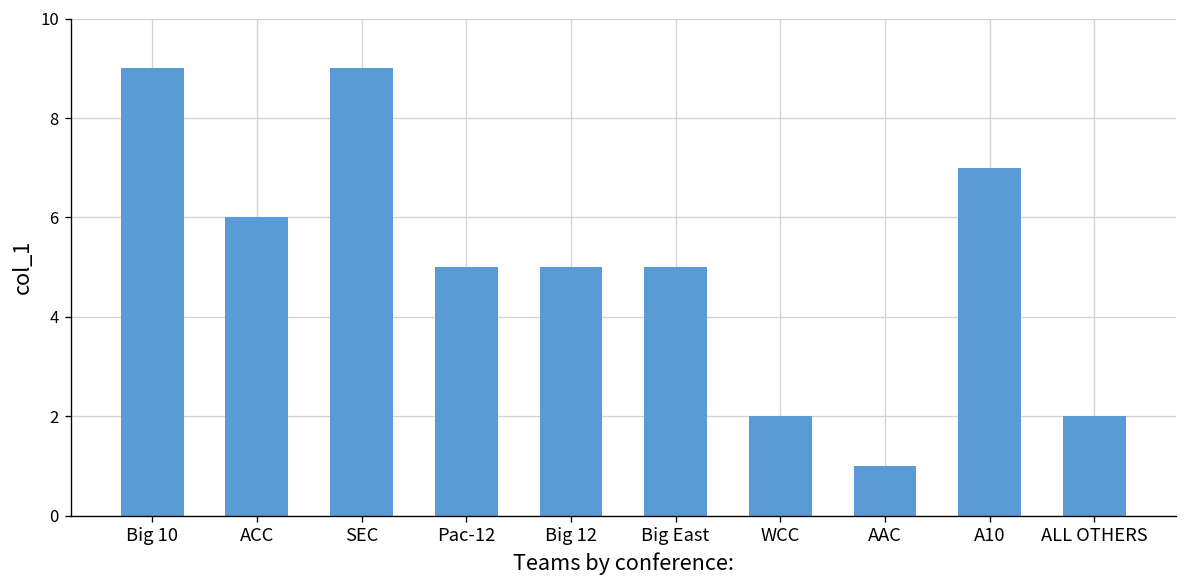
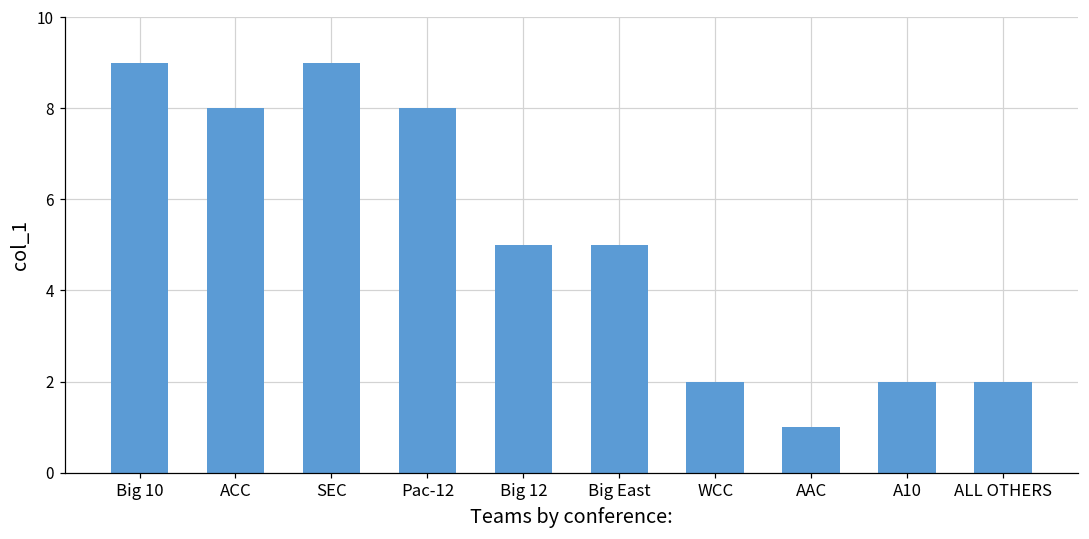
ACC: 6 -> 8
Pac-12: 5 -> 8
A10: 7 -> 2
